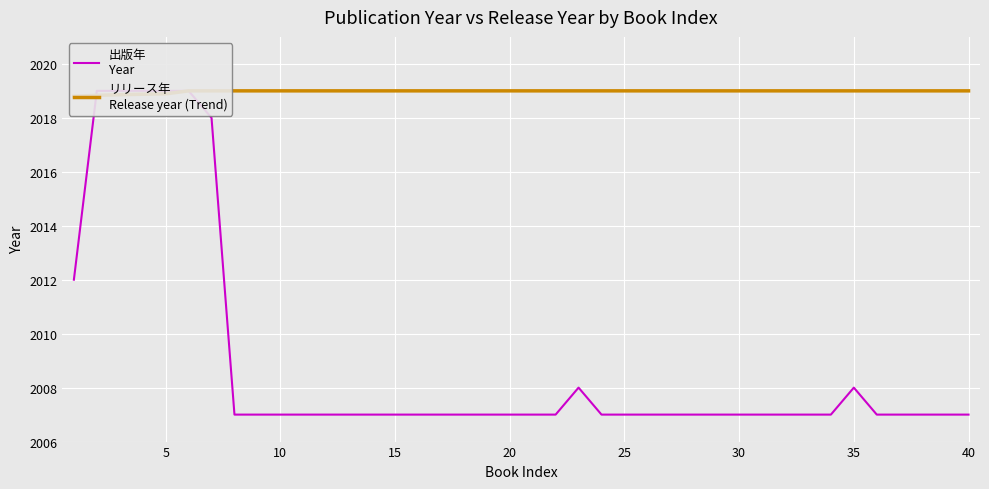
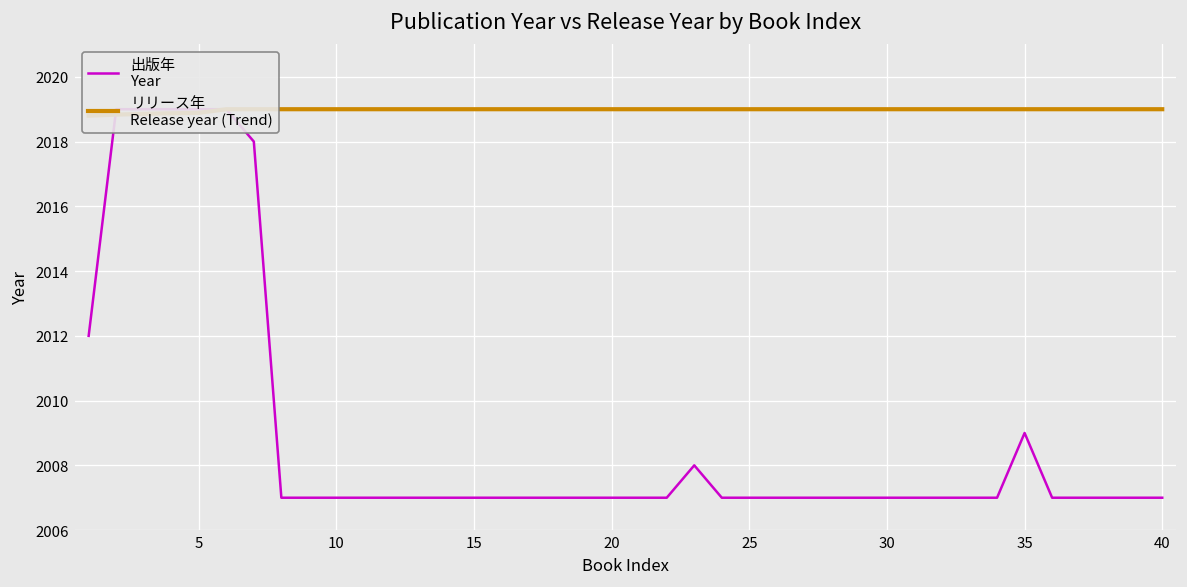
出版年 Year, 35: 2008 -> 2009
